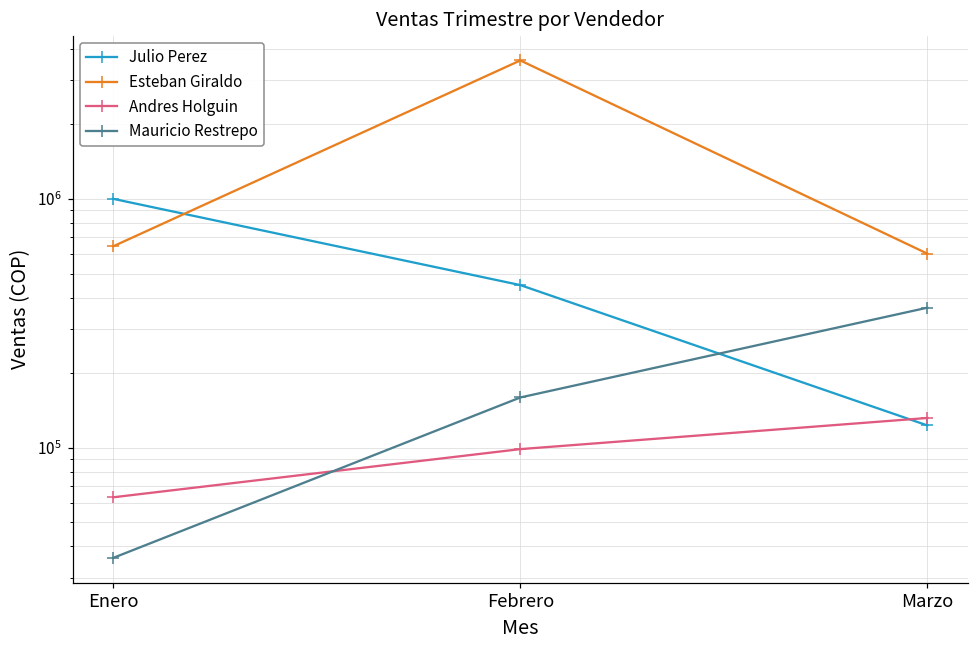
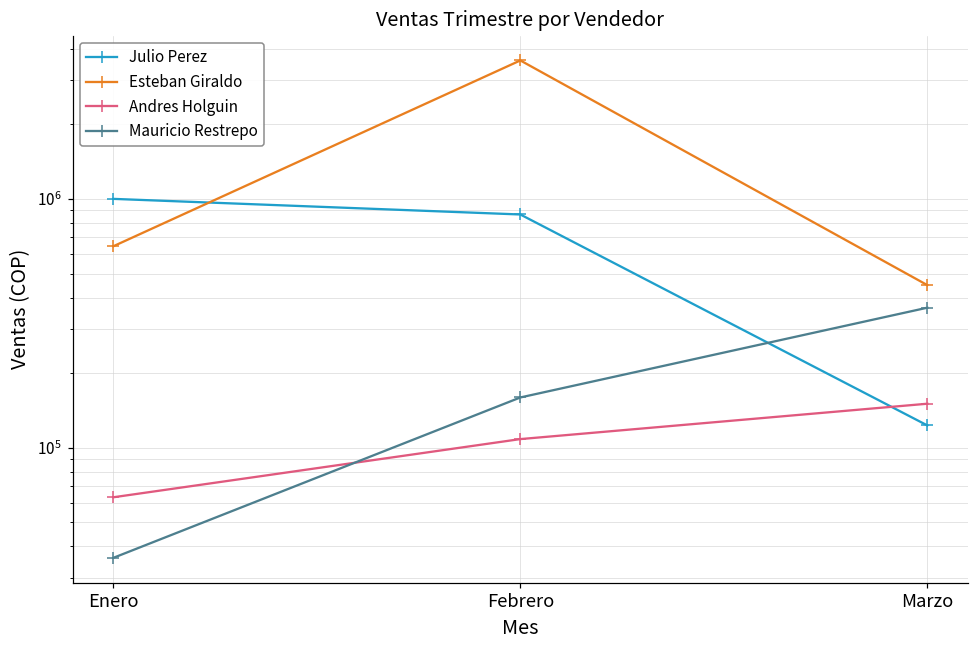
Julio Perez, Febrero: 450000 -> 870000
Andres Holguin, Febrero: 100000 -> 110000
Esteban Giraldo, Marzo: 600000 -> 450000
Andres Holguin, Marzo: 130000 -> 150000
